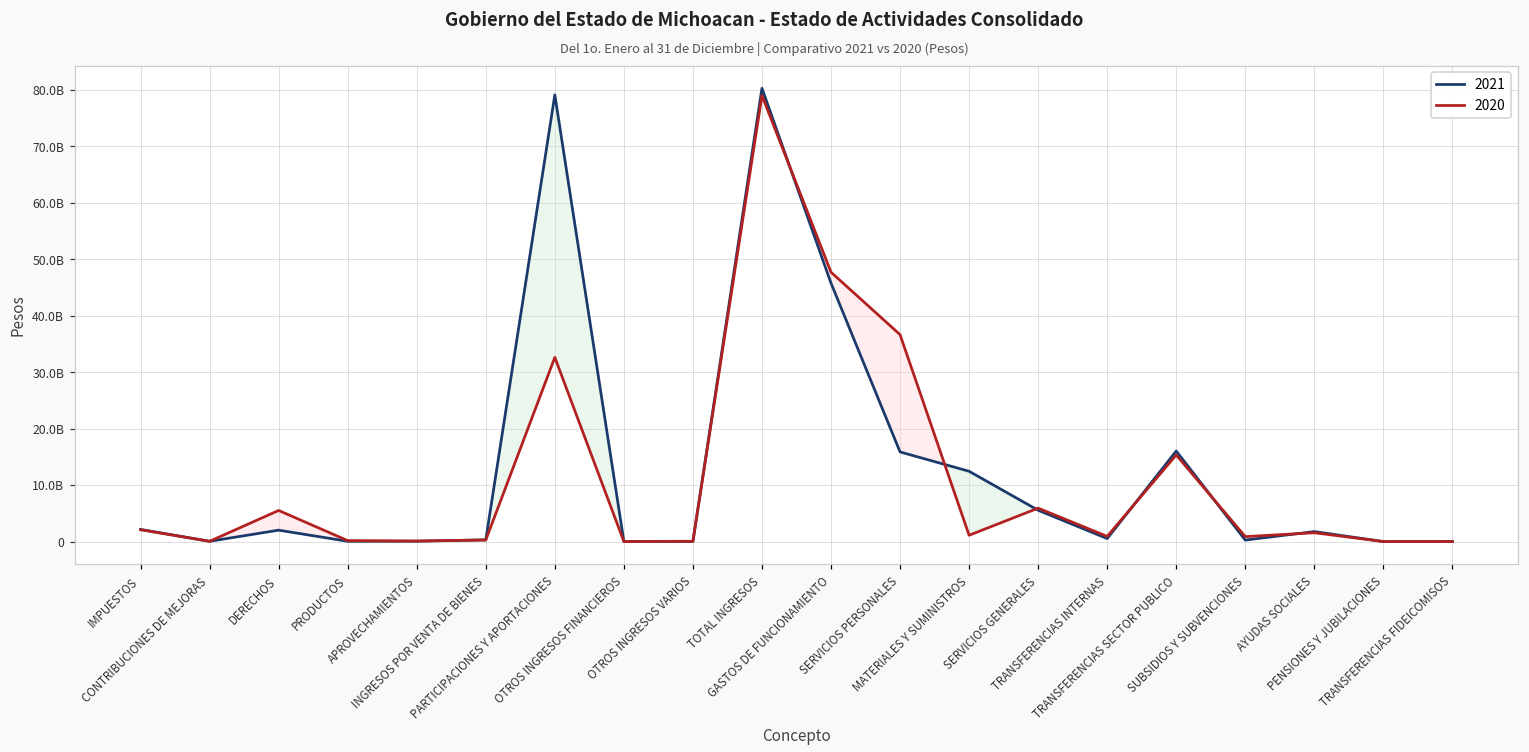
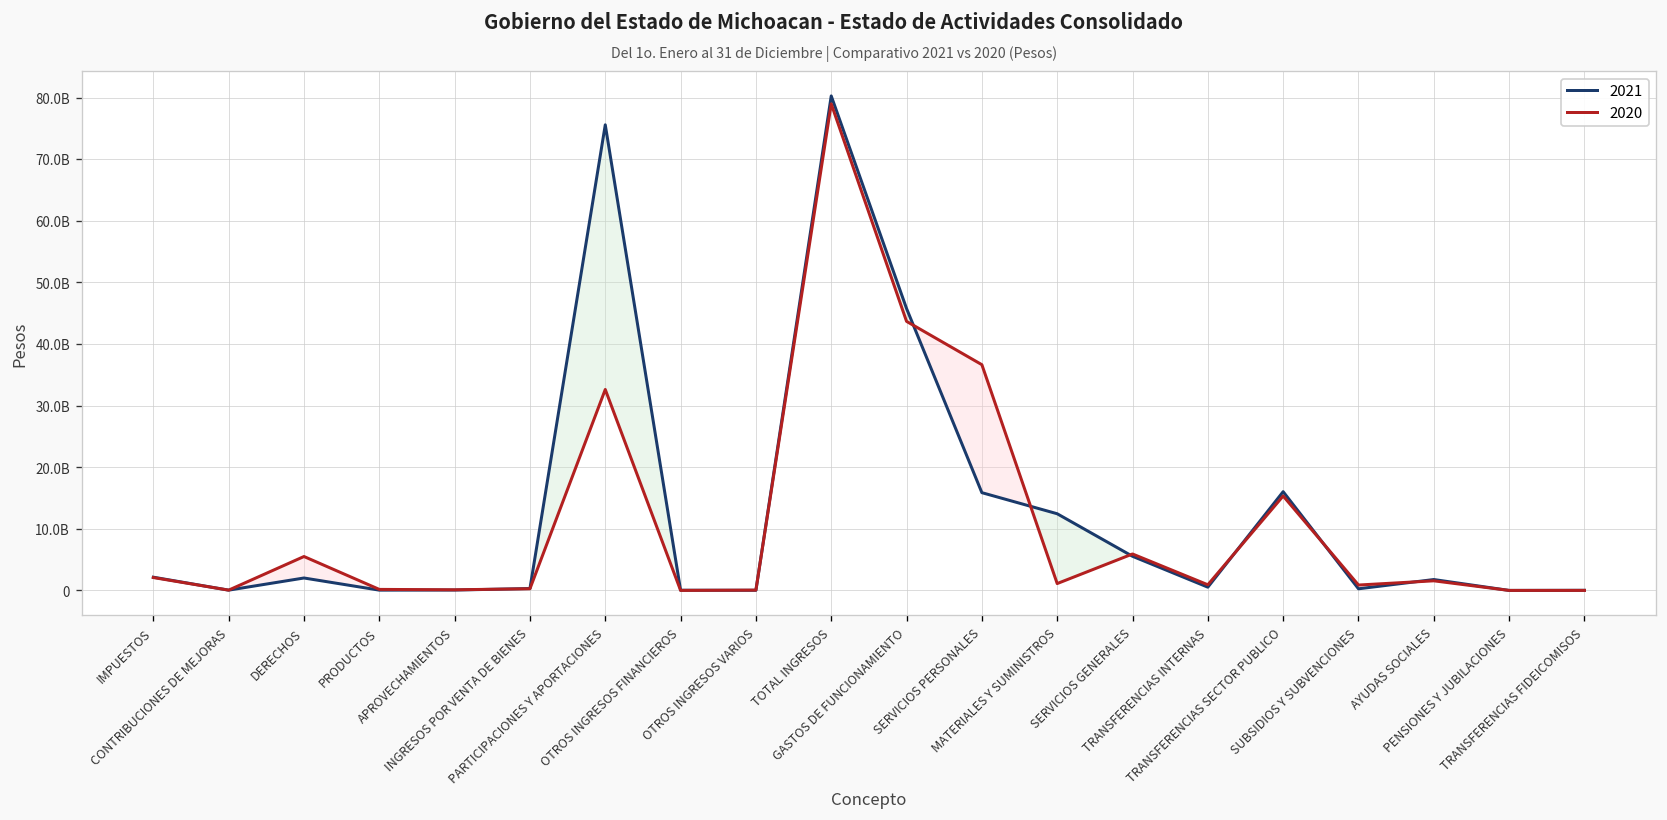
2021, PARTICIPACIONES Y APORTACIONES: 79000000000 -> 76000000000
2020, GASTOS DE FUNCIONAMIENTO: 48000000000 -> 44000000000
